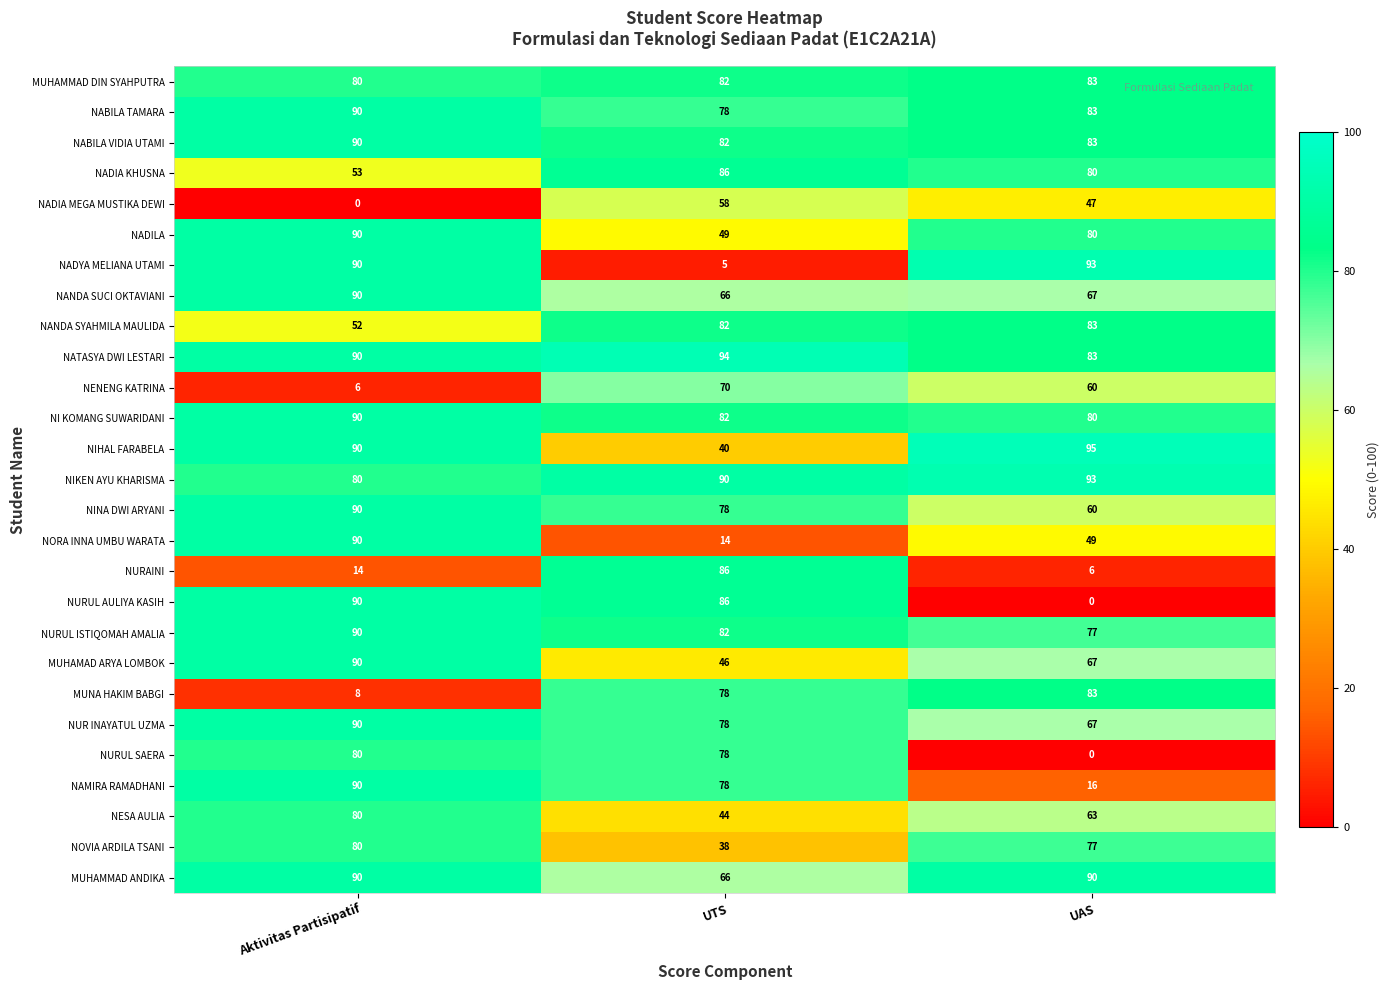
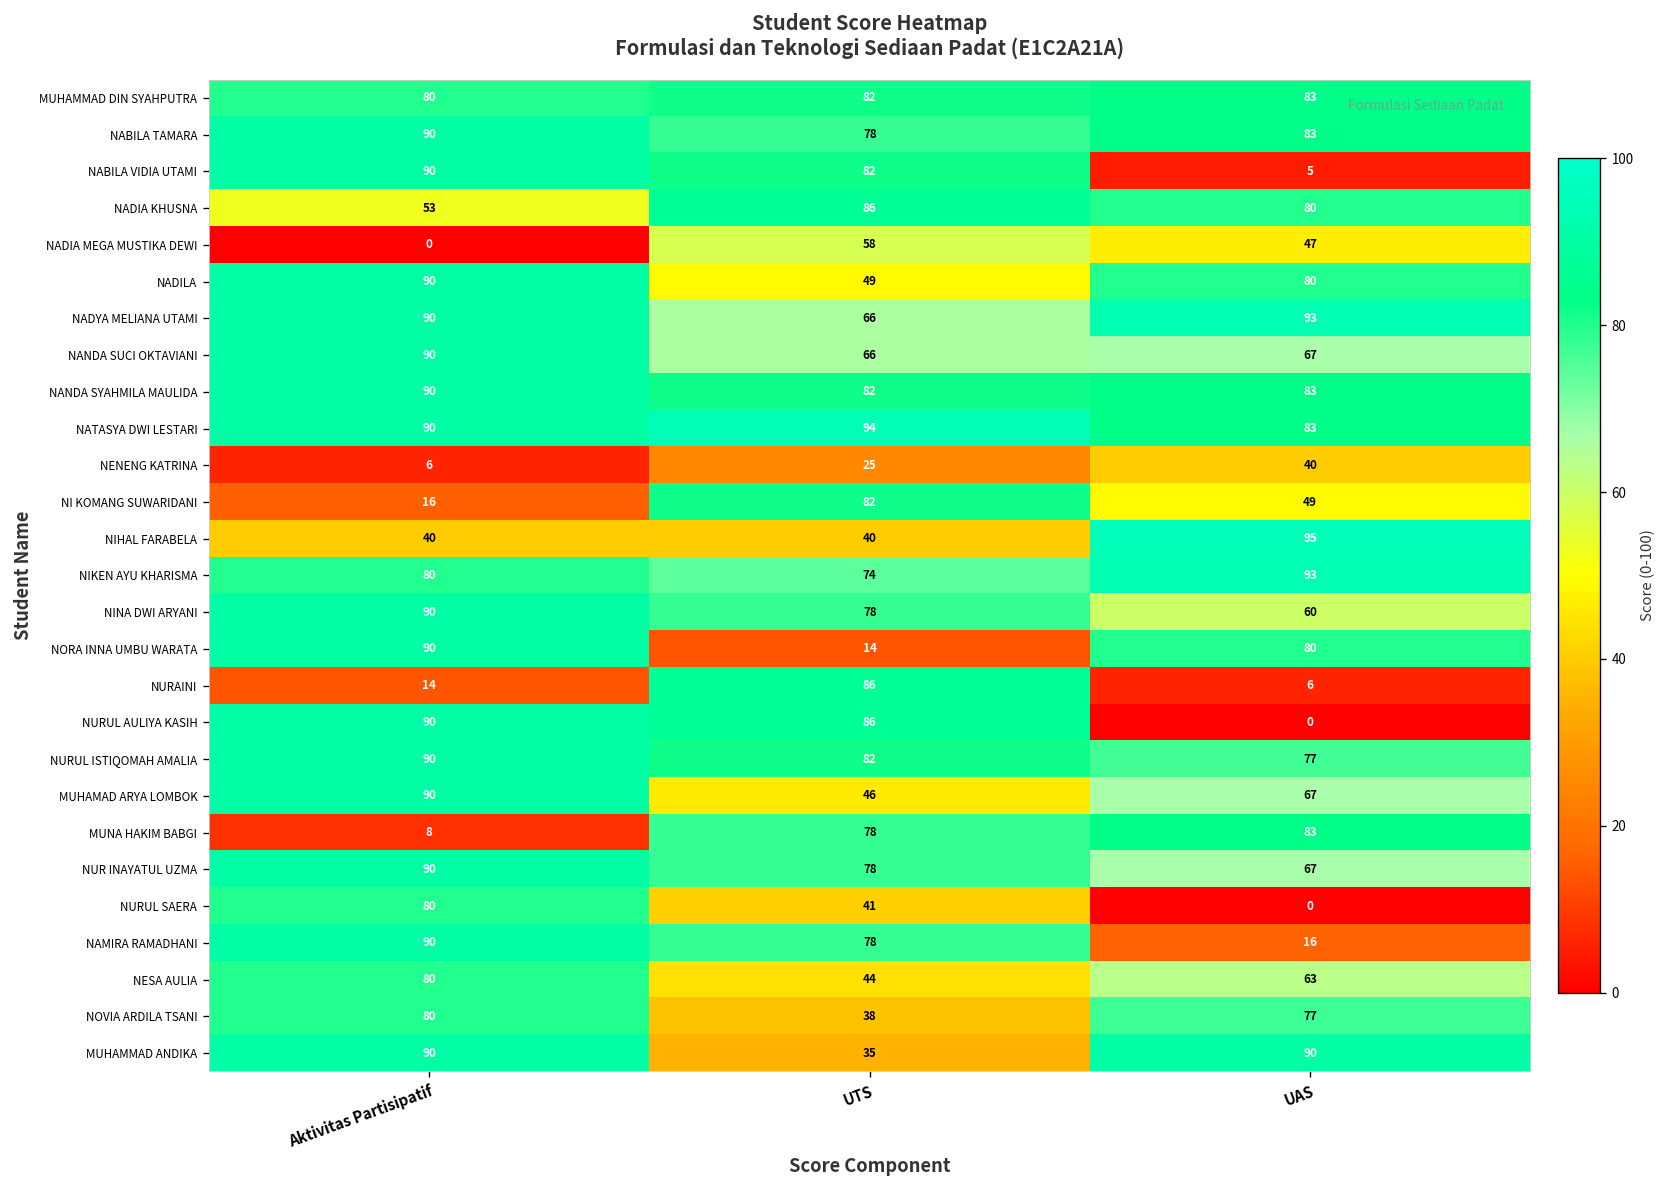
NABILA VIDIA UTAMI, UAS: 83 -> 5
NADYA MELIANA UTAMI, UTS: 5 -> 66
NANDA SYAHMILA MAULIDA, Aktivitas Partisipatif: 52 -> 90
NENENG KATRINA, UTS: 70 -> 25
NENENG KATRINA, UAS: 60 -> 40
NI KOMANG SUWARIDANI, Aktivitas Partisipatif: 90 -> 16
NI KOMANG SUWARIDANI, UAS: 80 -> 49
NIHAL FARABELA, Aktivitas Partisipatif: 90 -> 40
NIKEN AYU KHARISMA, UTS: 90 -> 74
NORA INNA UMBU WARATA, UAS: 49 -> 80
NURUL SAERA, UTS: 78 -> 41
MUHAMMAD ANDIKA, UTS: 66 -> 35
